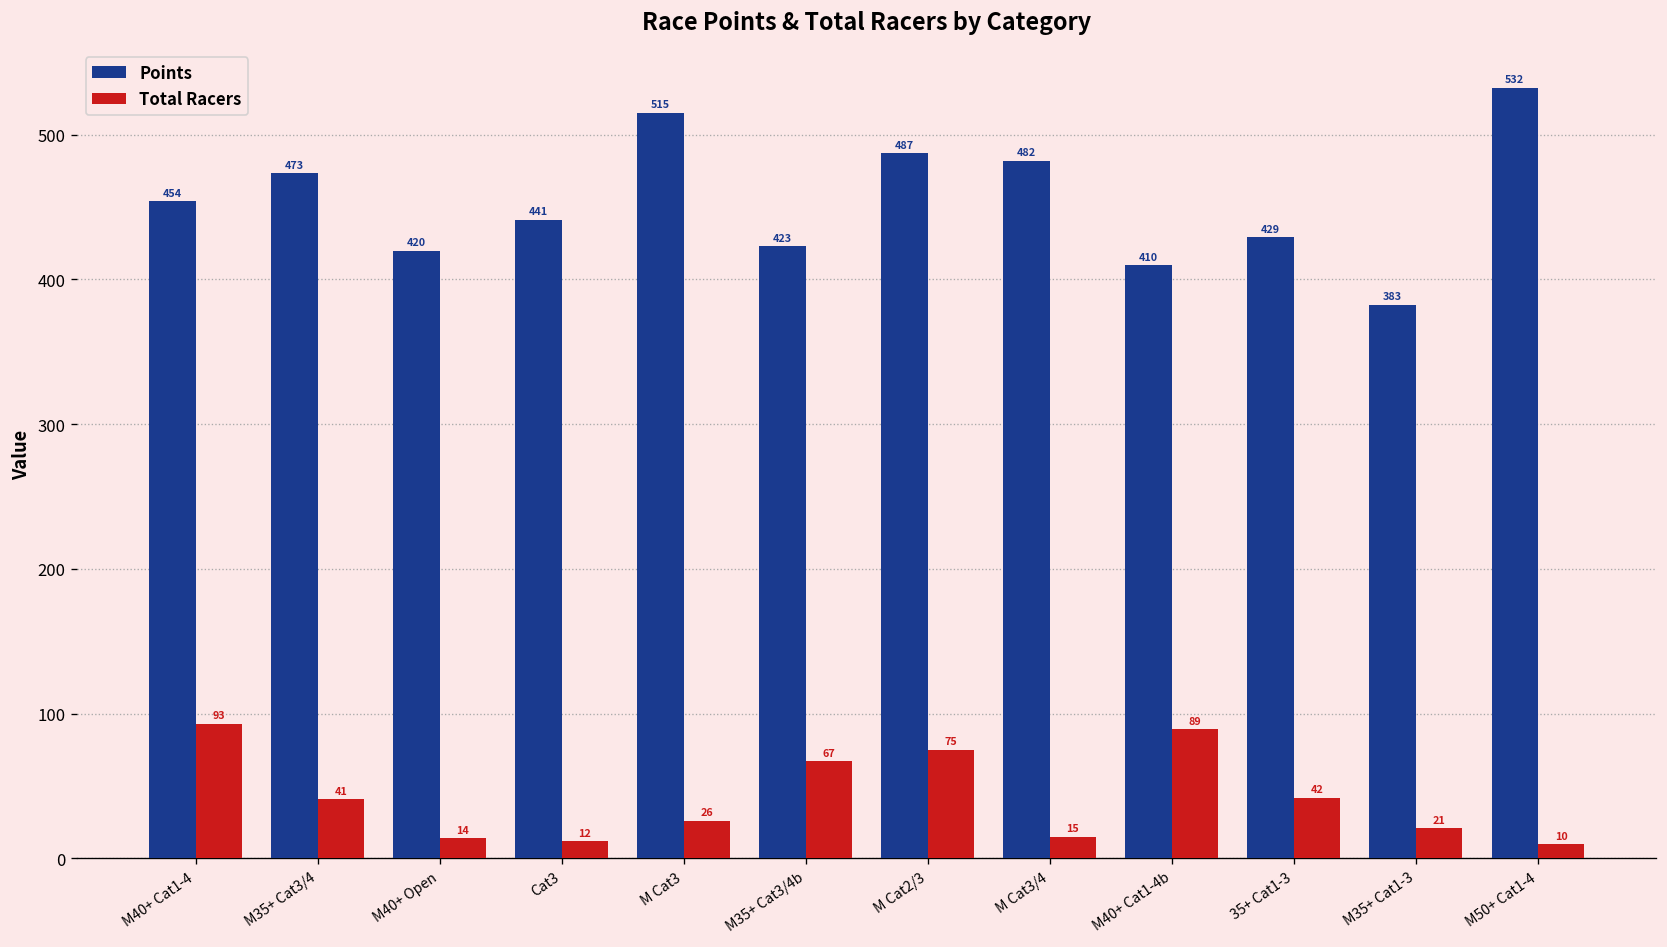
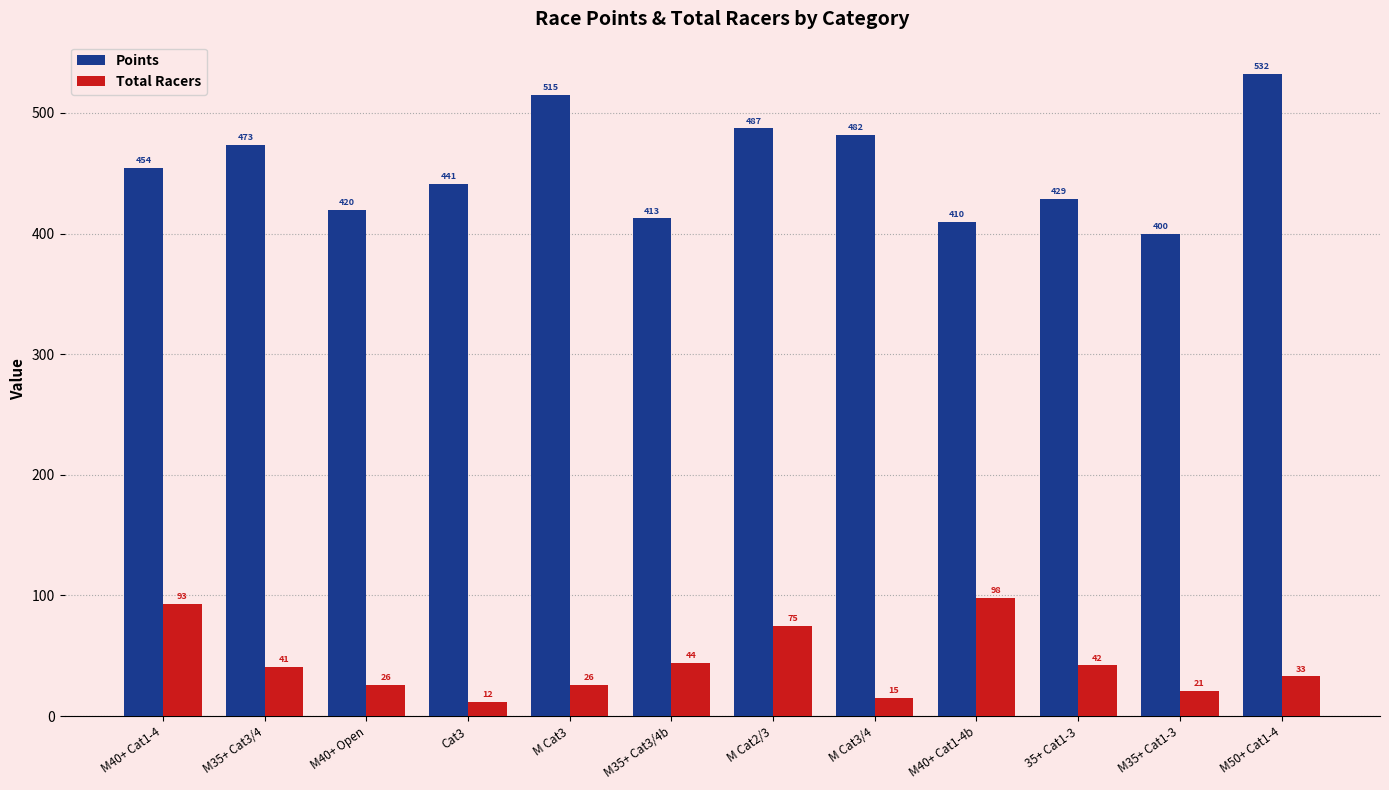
Total Racers, M40+ Open: 14 -> 26
Points, M35+ Cat3/4b: 423 -> 413
Total Racers, M35+ Cat3/4b: 67 -> 44
Total Racers, M40+ Cat1-4b: 89 -> 98
Points, M35+ Cat1-3: 383 -> 400
Total Racers, M50+ Cat1-4: 10 -> 33
